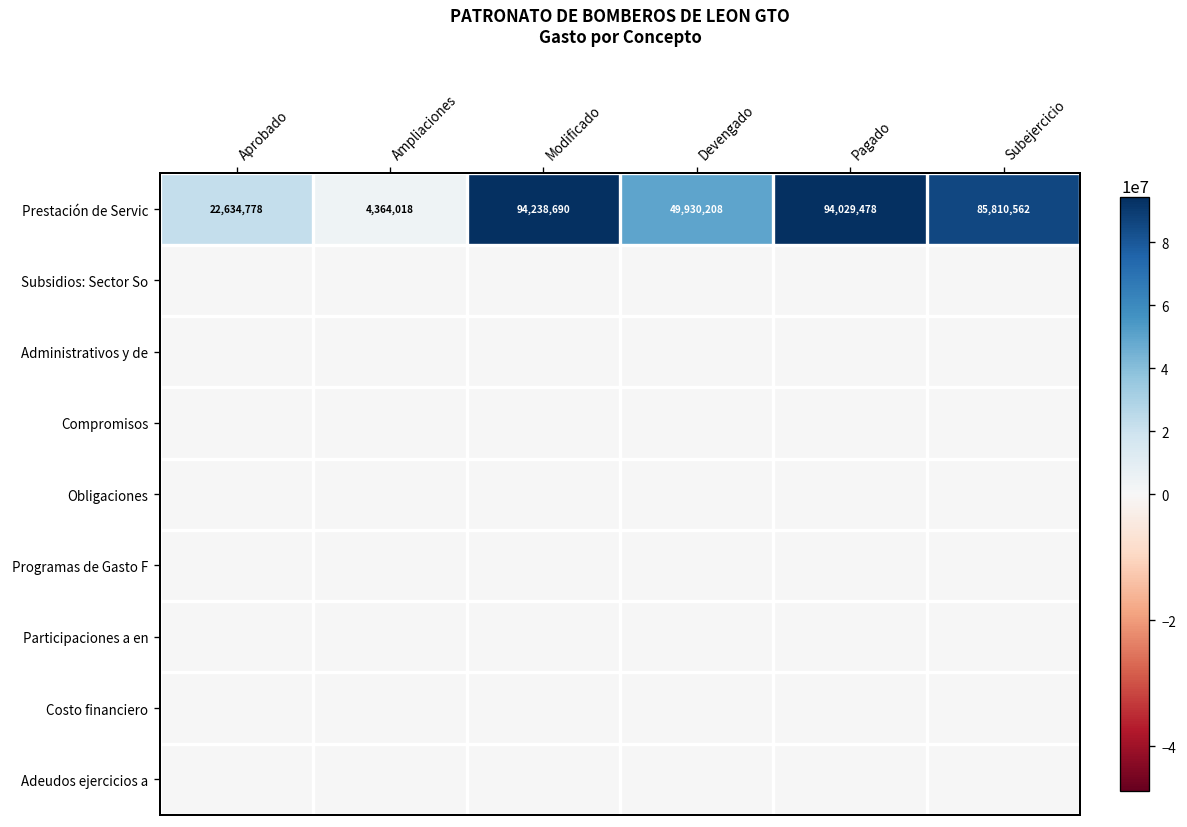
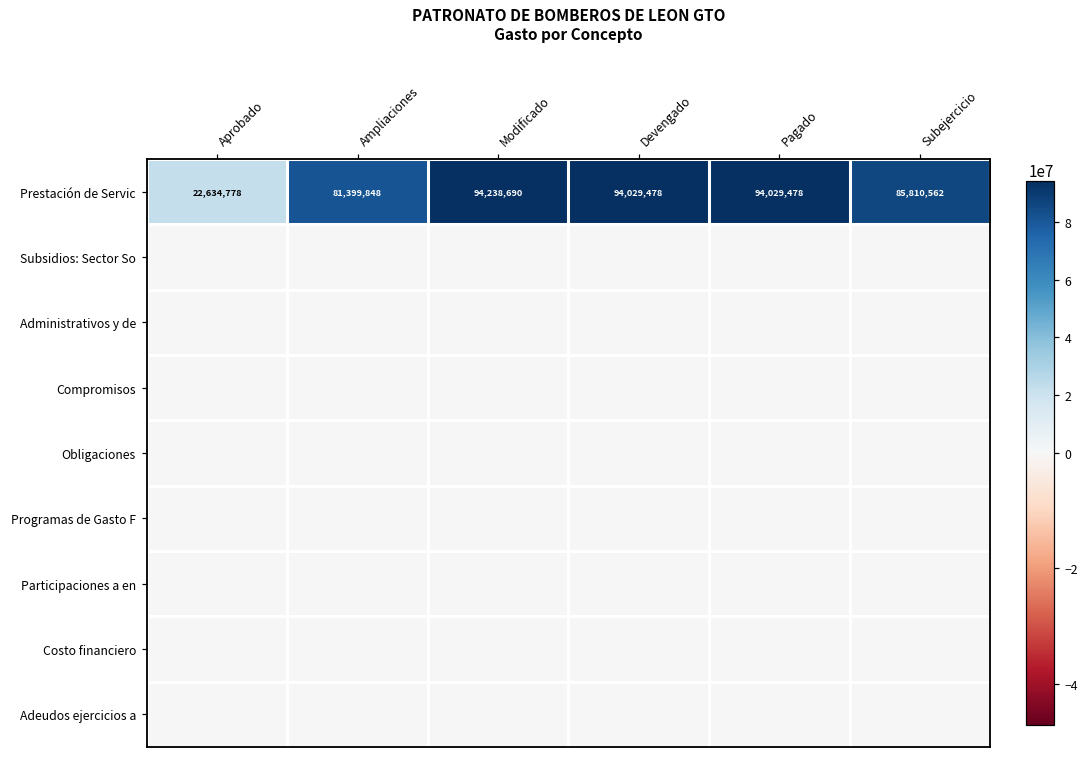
Prestación de Servic, Ampliaciones: 4,364,018 -> 81,399,848
Prestación de Servic, Devengado: 49,930,208 -> 94,029,478
